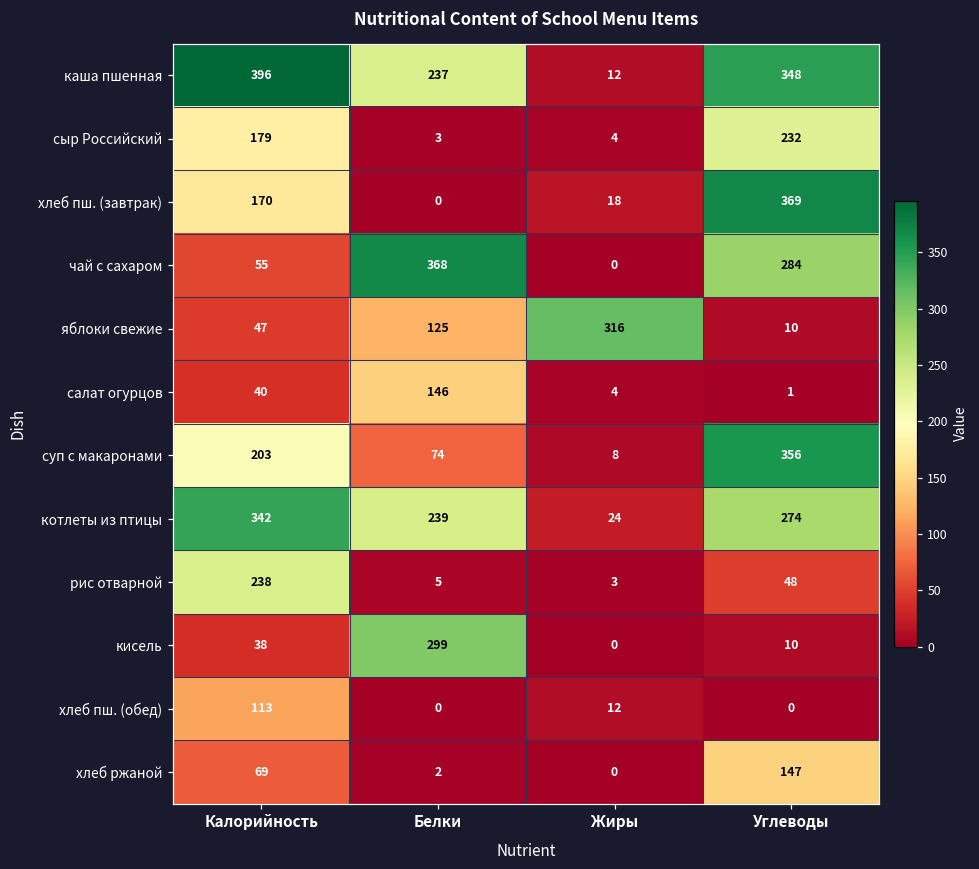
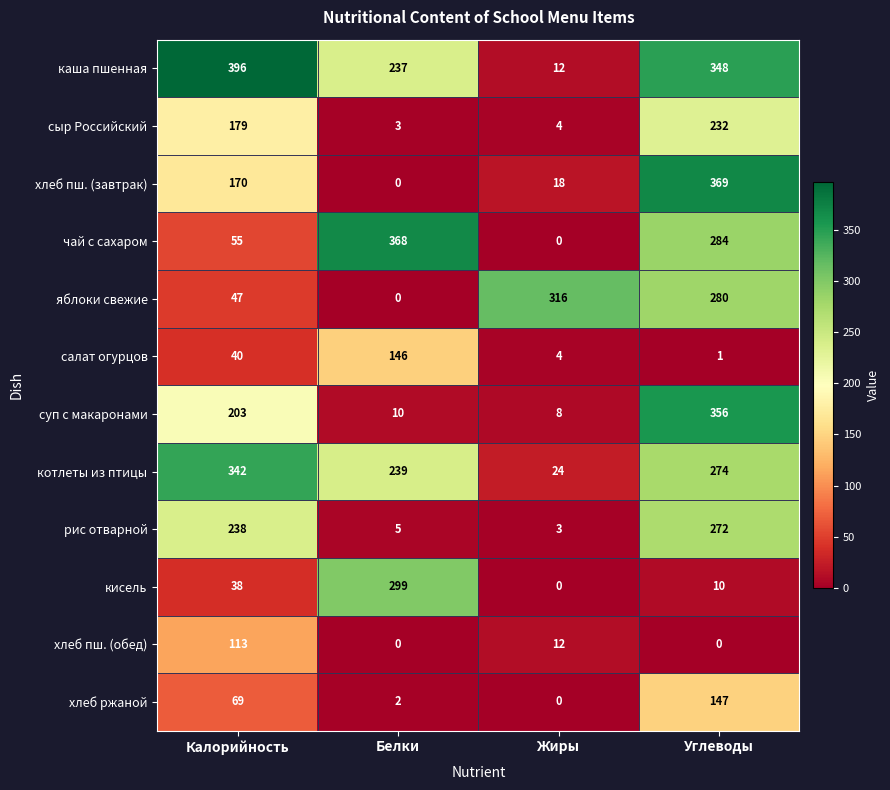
яблоки свежие, Белки: 125 -> 0
яблоки свежие, Углеводы: 10 -> 280
суп с макаронами, Белки: 74 -> 10
рис отварной, Углеводы: 48 -> 272
